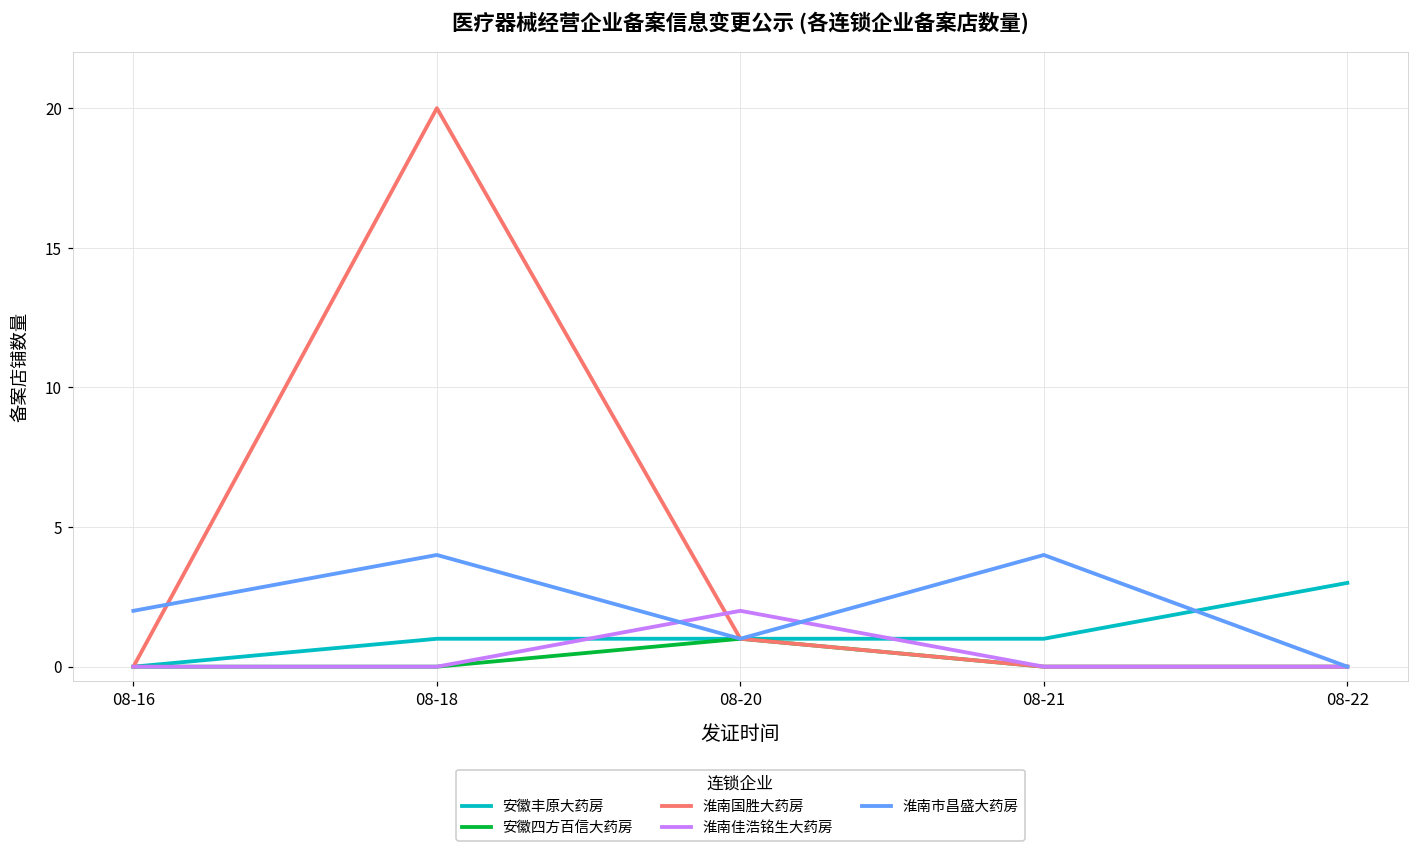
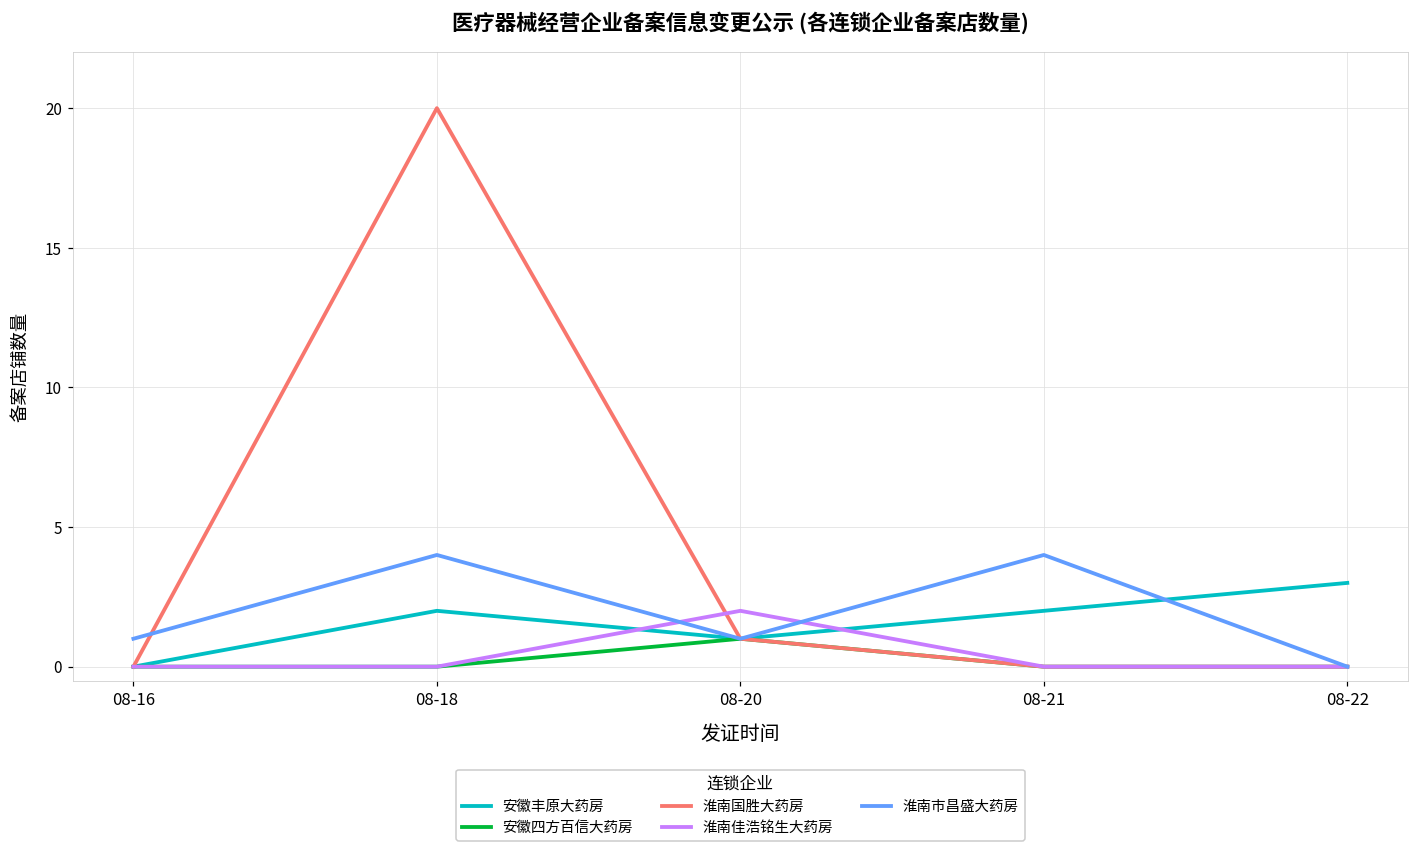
淮南市昌盛大药房, 08-16: 2 -> 1
安徽丰原大药房, 08-18: 1 -> 2
安徽丰原大药房, 08-21: 1 -> 2
